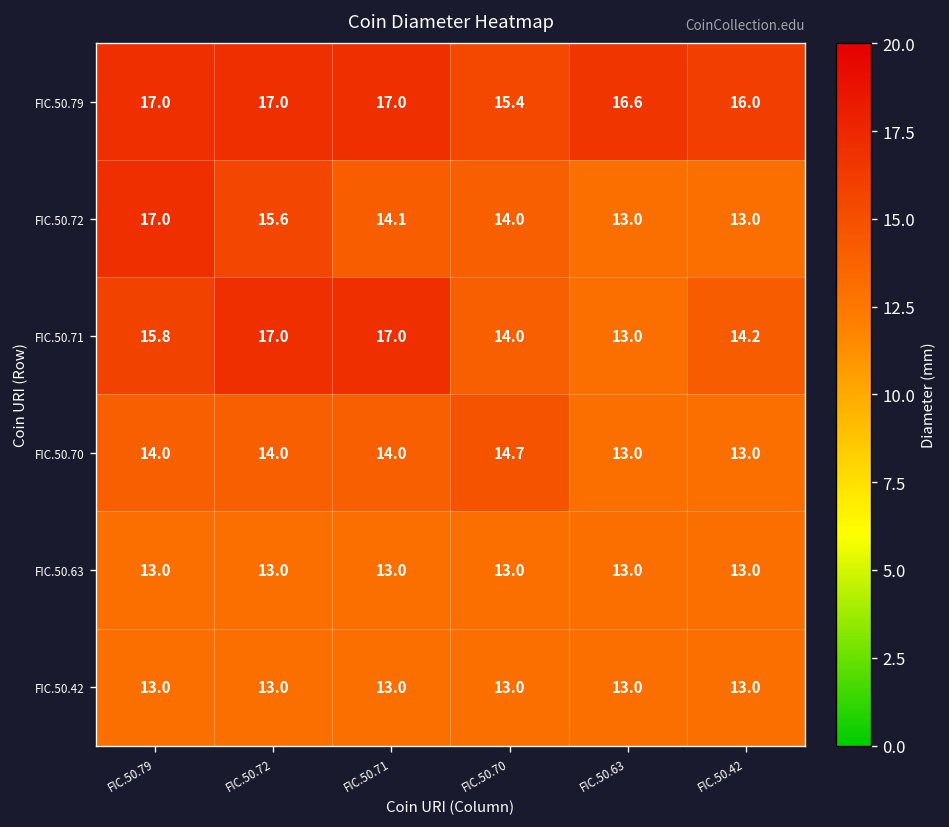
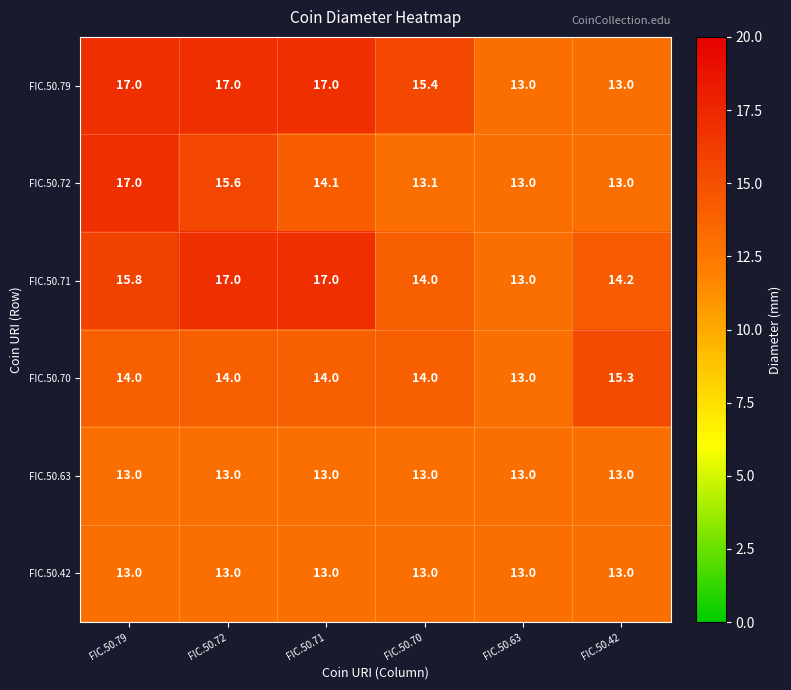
FIC.50.79, FIC.50.63: 16.6 -> 13.0
FIC.50.79, FIC.50.42: 16.0 -> 13.0
FIC.50.72, FIC.50.70: 14.0 -> 13.1
FIC.50.70, FIC.50.70: 14.7 -> 14.0
FIC.50.70, FIC.50.42: 13.0 -> 15.3
